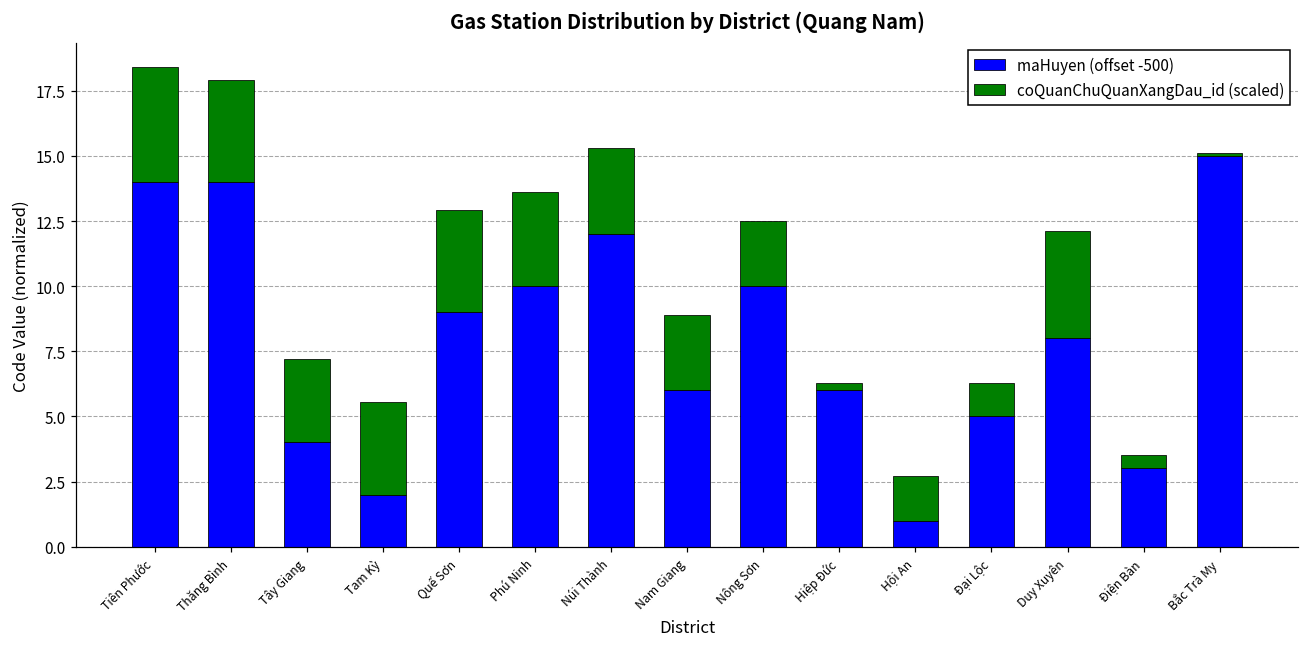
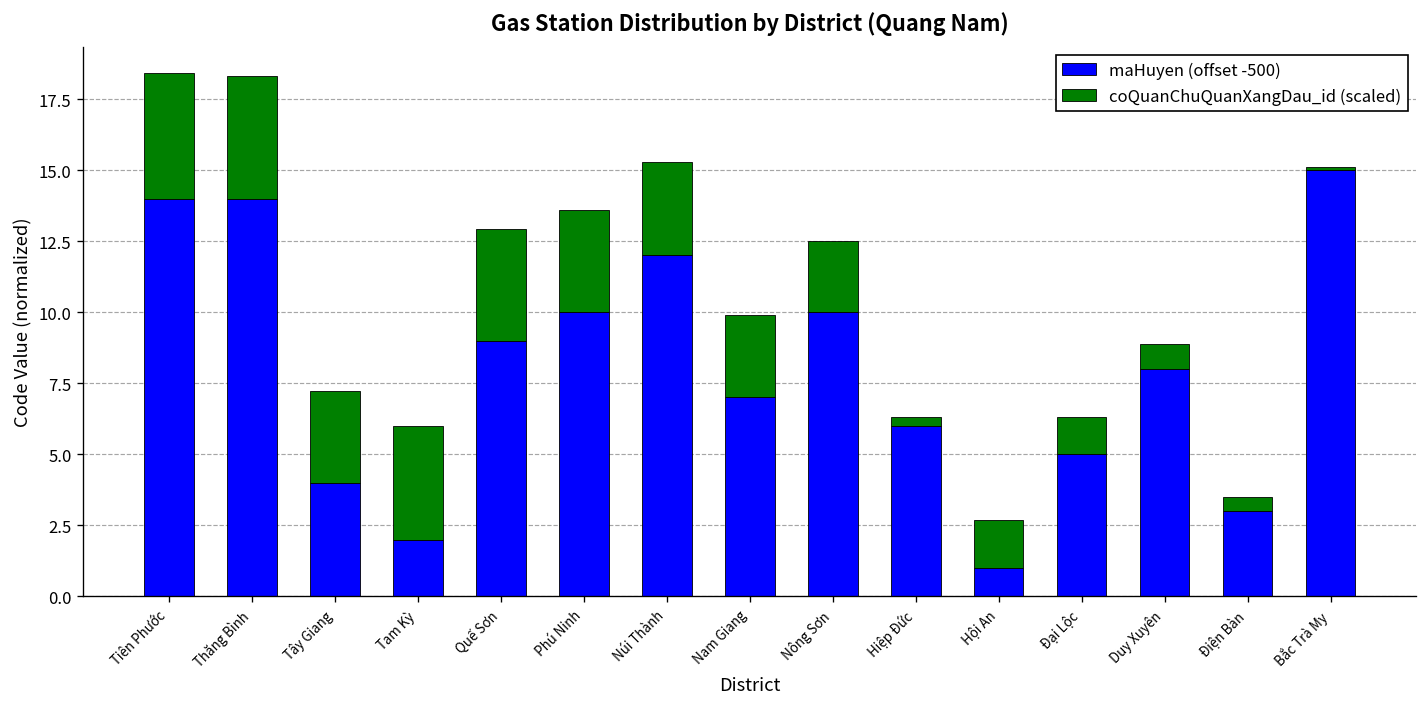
coQuanChuQuanXangDau_id (scaled), Thăng Bình: 3.9 -> 4.3
coQuanChuQuanXangDau_id (scaled), Tam Kỳ: 3.6 -> 4.0
maHuyen (offset -500), Nam Giang: 6.0 -> 7.0
coQuanChuQuanXangDau_id (scaled), Duy Xuyên: 4.1 -> 0.9
